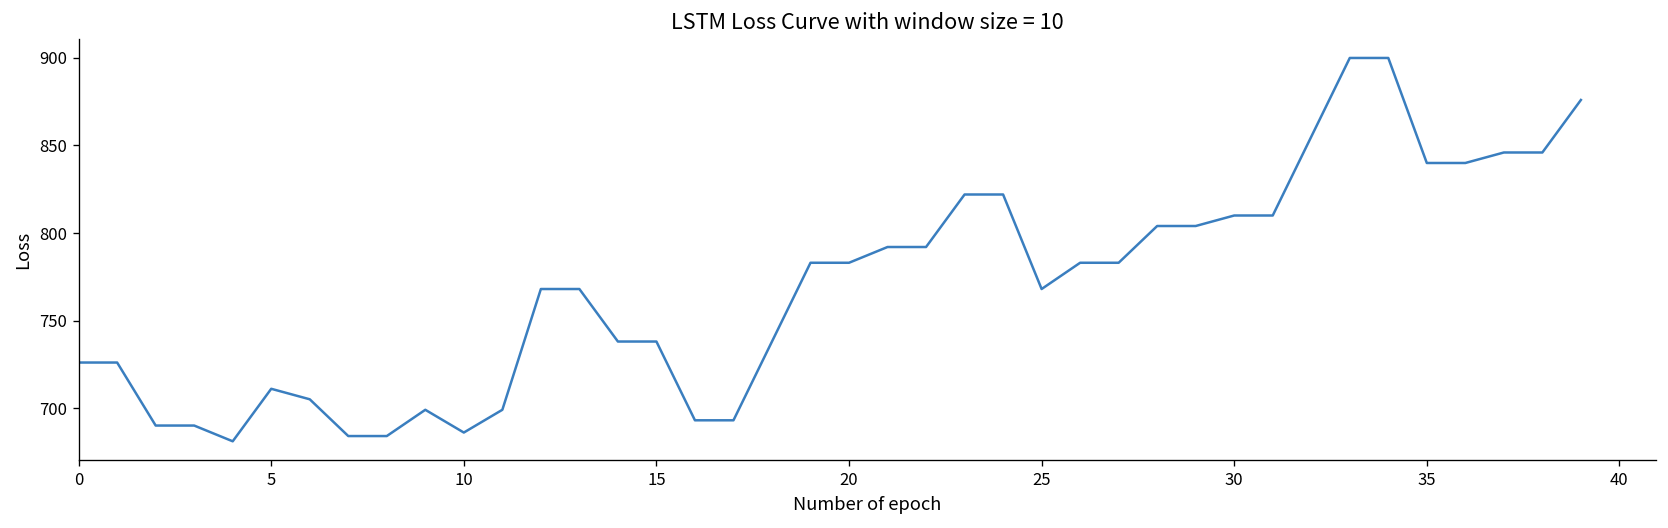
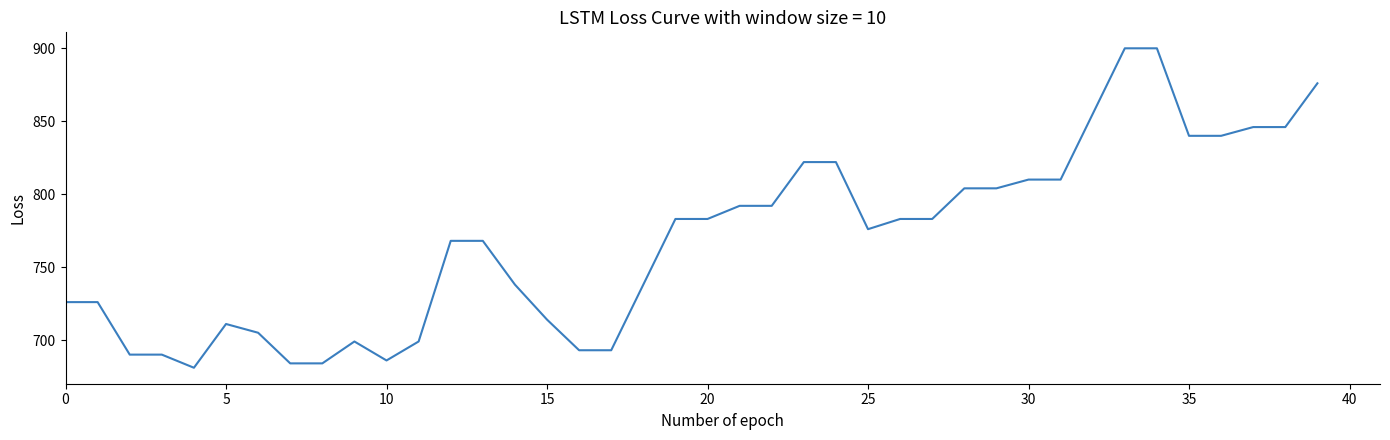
15: 738 -> 714
25: 768 -> 776
